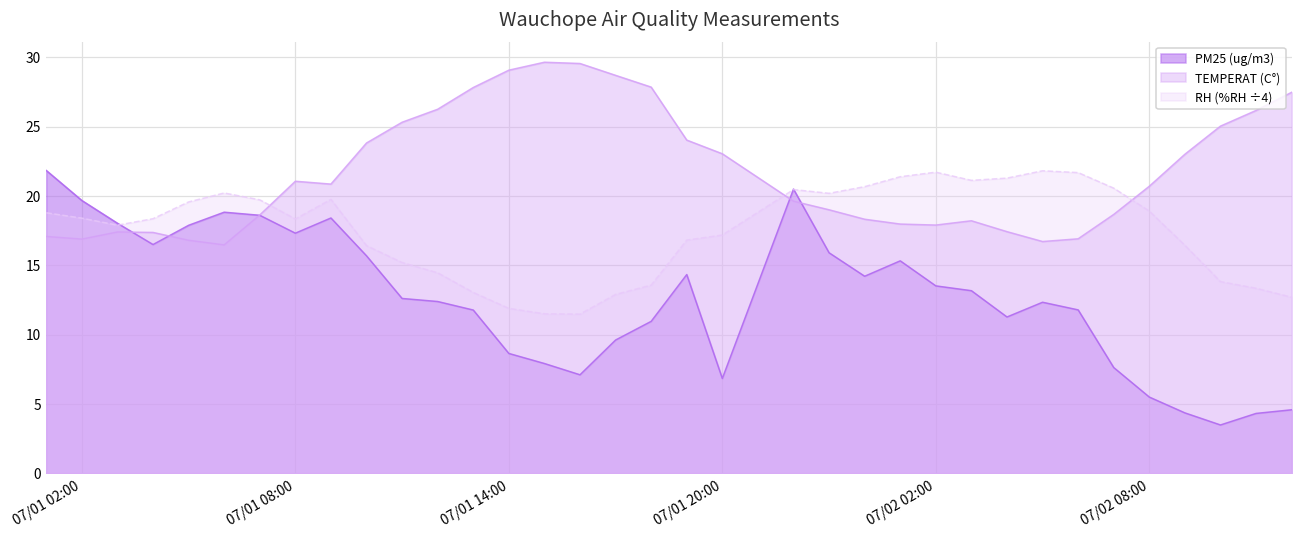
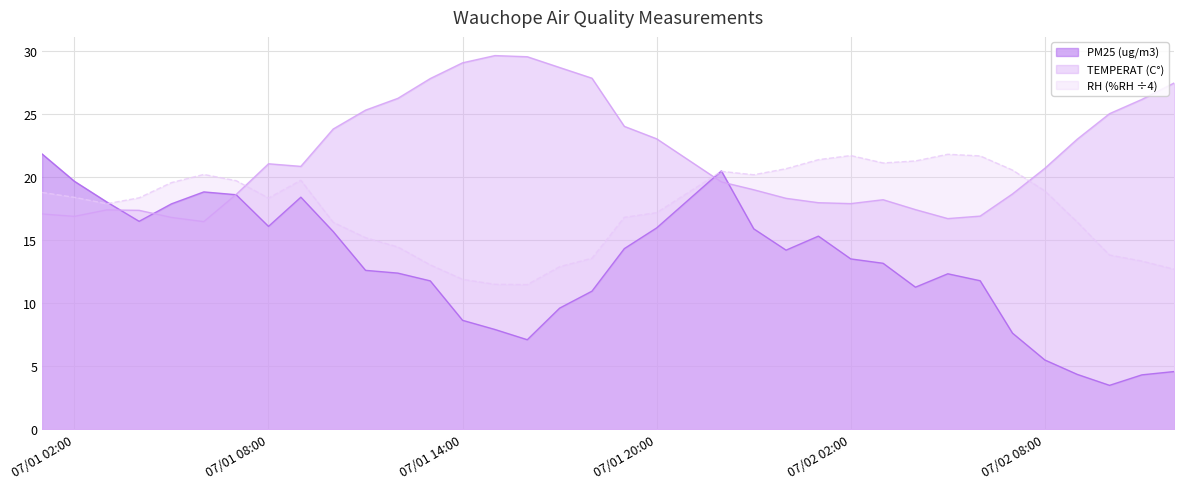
PM25 (ug/m3), 07/01 08:00: 17.3 -> 16.1
PM25 (ug/m3), 07/01 20:00: 6.9 -> 16.0
